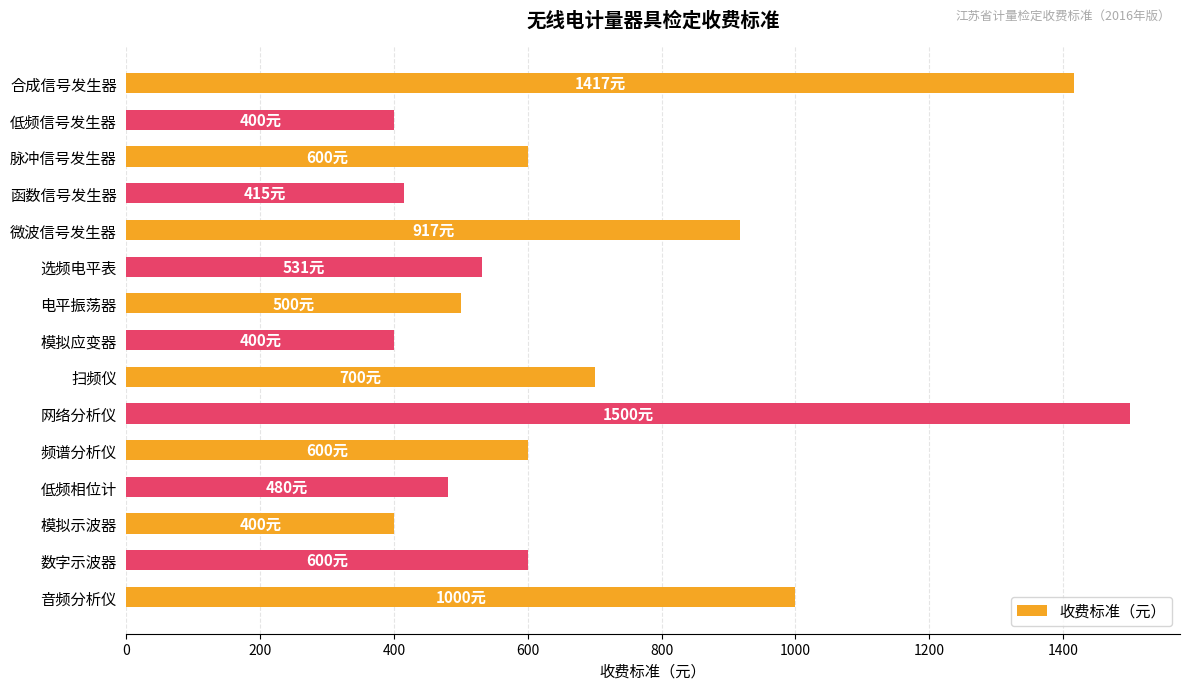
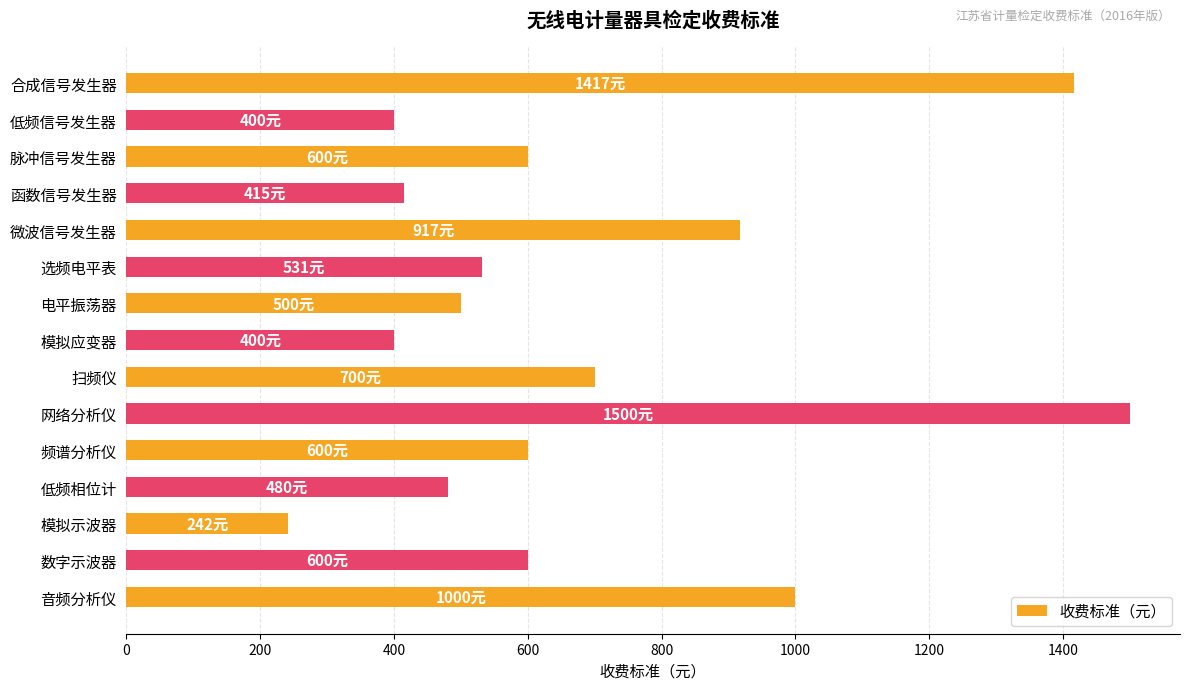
模拟示波器: 400元 -> 242元
